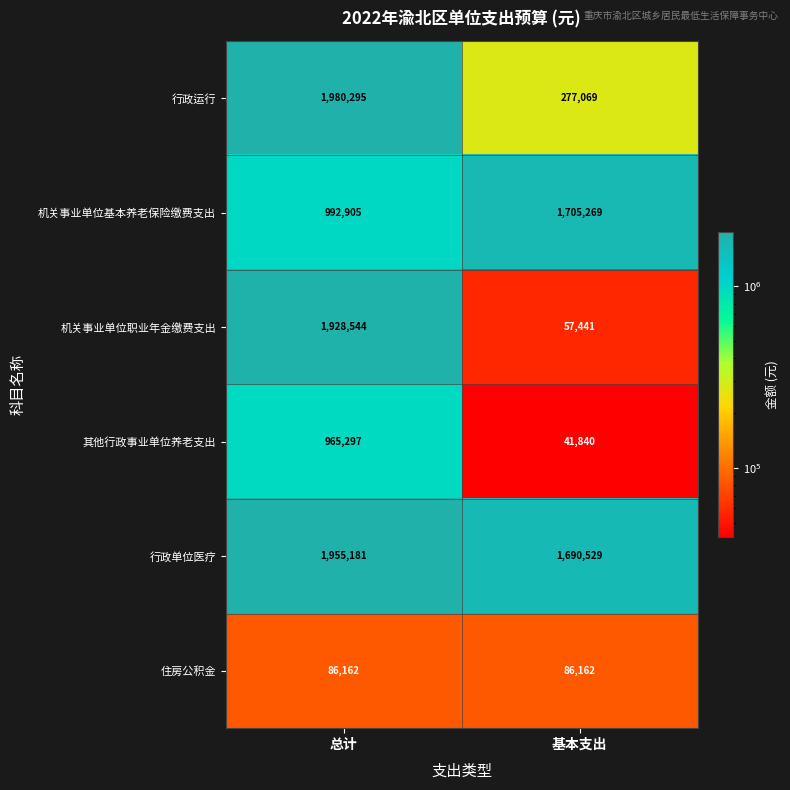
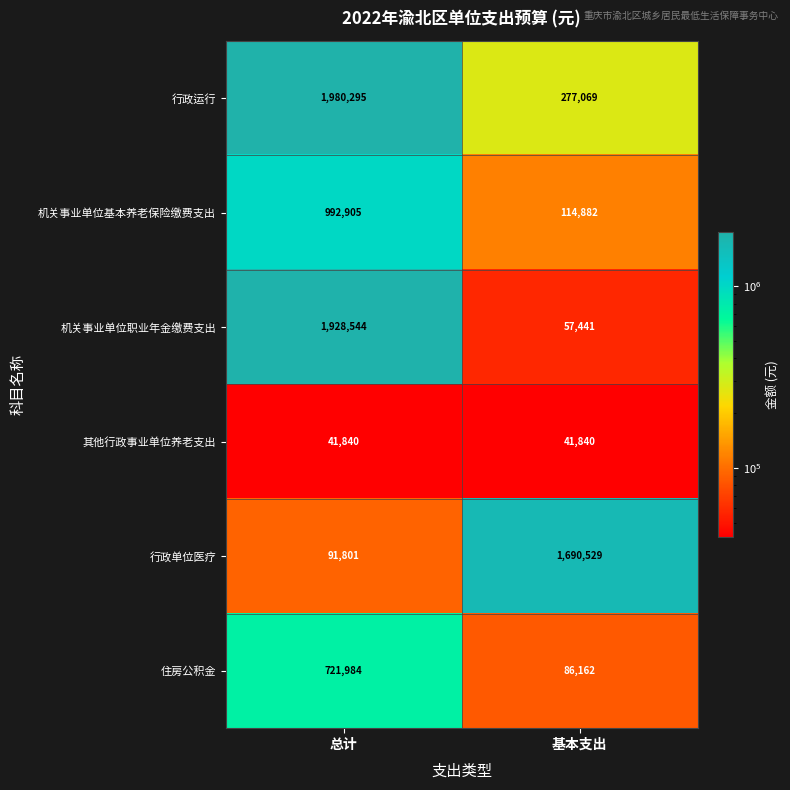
机关事业单位基本养老保险缴费支出, 基本支出: 1,705,269 -> 114,882
其他行政事业单位养老支出, 总计: 965,297 -> 41,840
行政单位医疗, 总计: 1,955,181 -> 91,801
住房公积金, 总计: 86,162 -> 721,984
